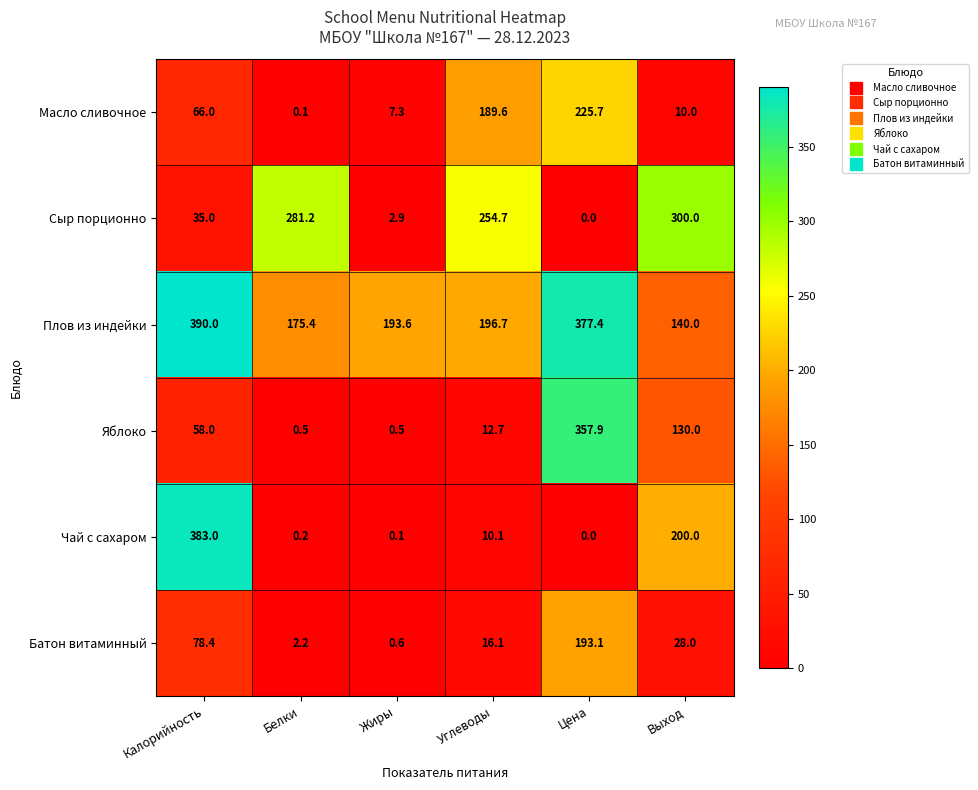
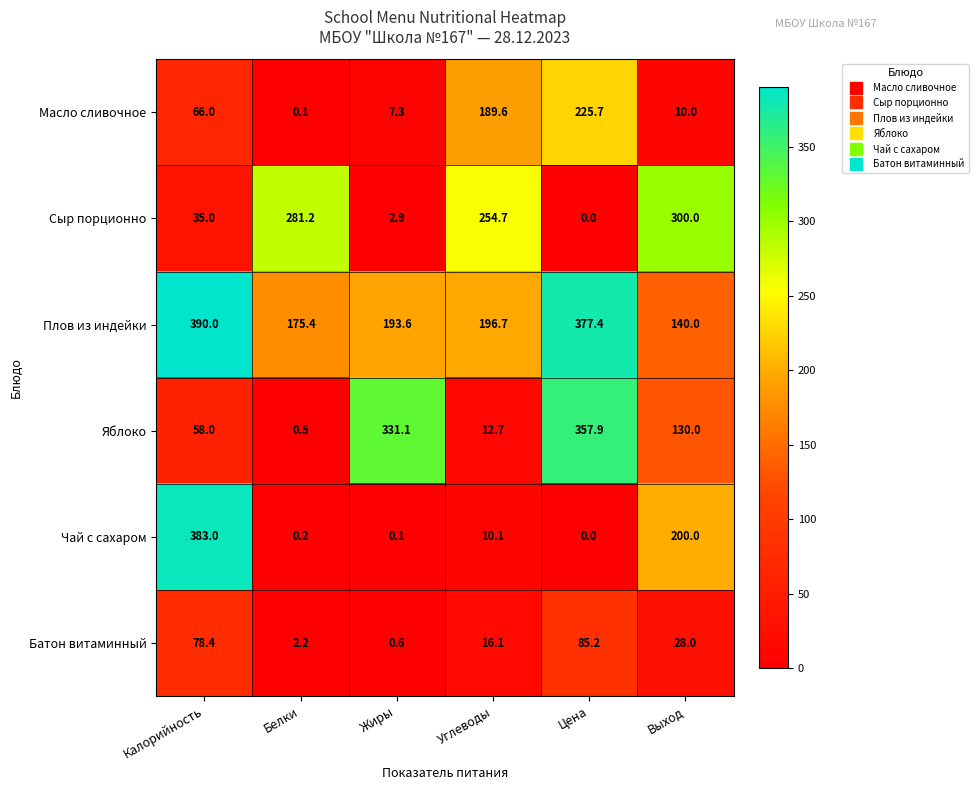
Яблоко, Жиры: 0.5 -> 331.1
Батон витаминный, Цена: 193.1 -> 85.2
